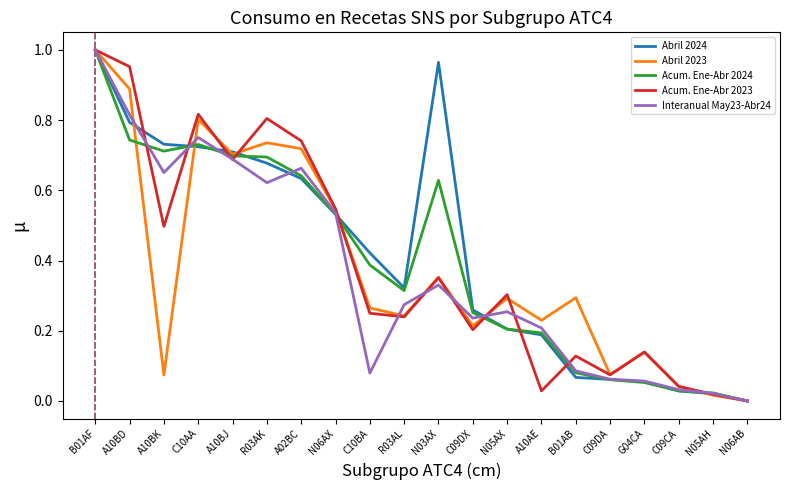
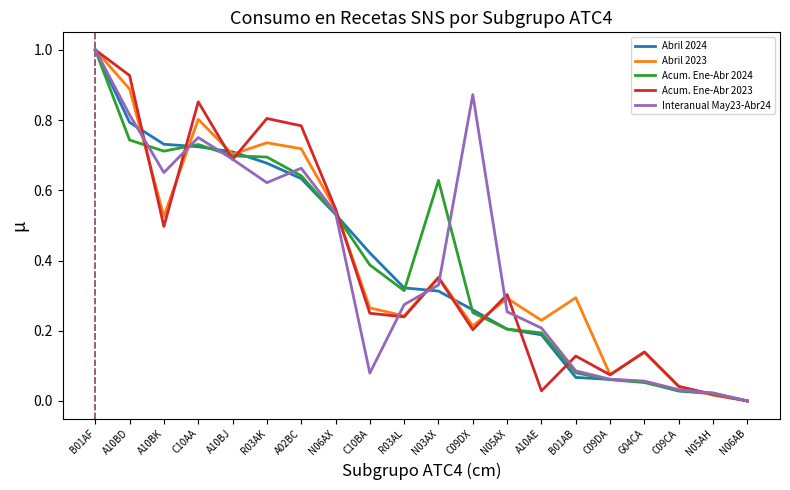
Acum. Ene-Abr 2023, A10BD: 0.95 -> 0.93
Abril 2023, A10BK: 0.07 -> 0.53
Acum. Ene-Abr 2023, C10AA: 0.82 -> 0.85
Acum. Ene-Abr 2023, A02BC: 0.74 -> 0.78
Abril 2024, N03AX: 0.96 -> 0.31
Interanual May23-Abr24, C09DX: 0.24 -> 0.87
